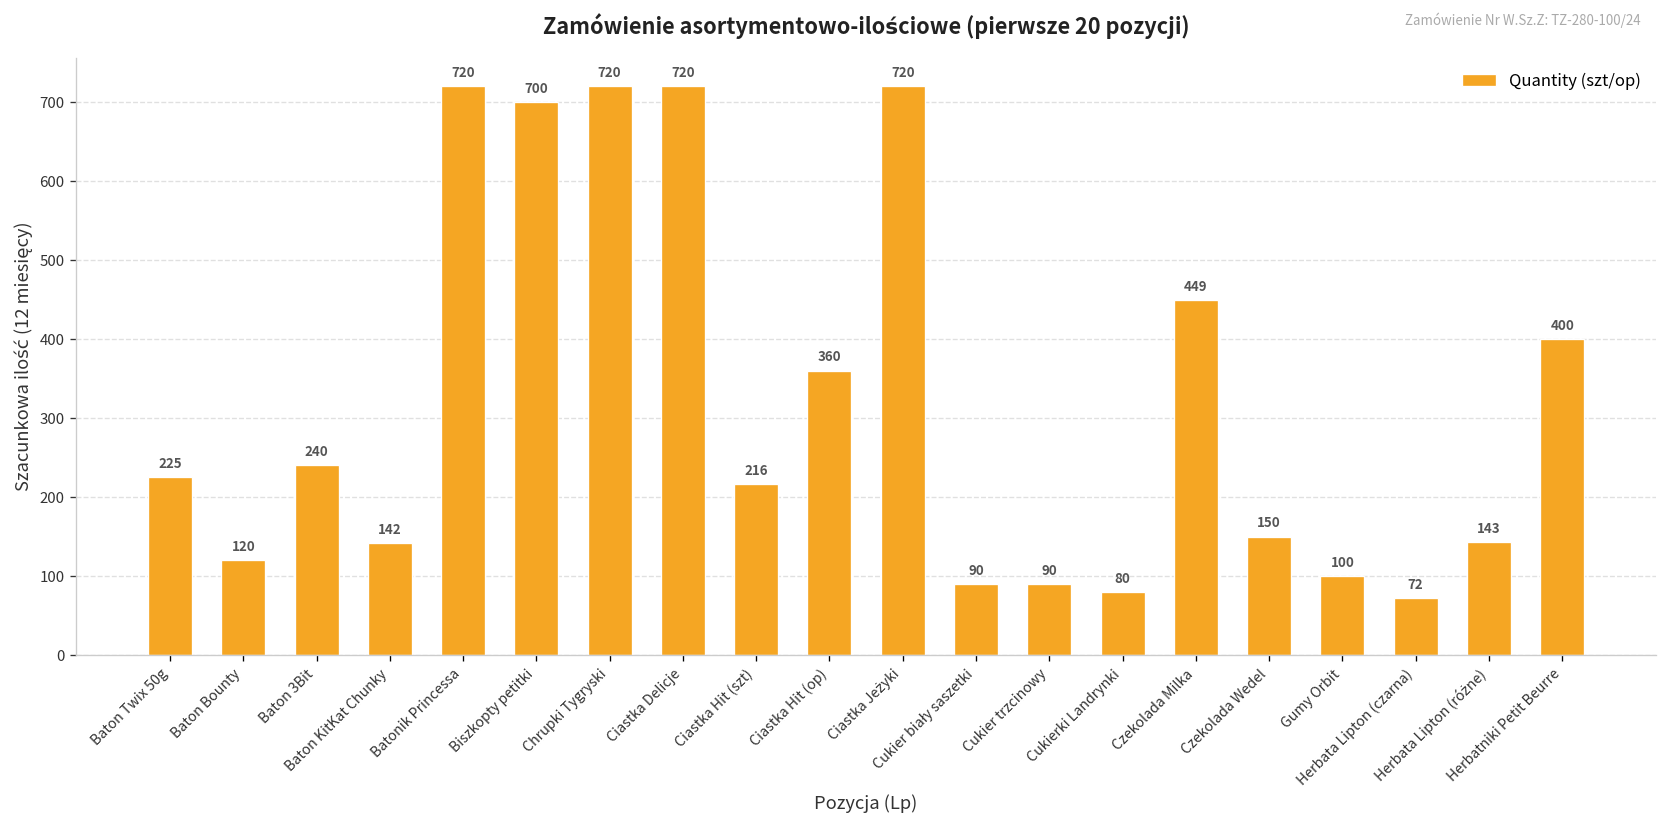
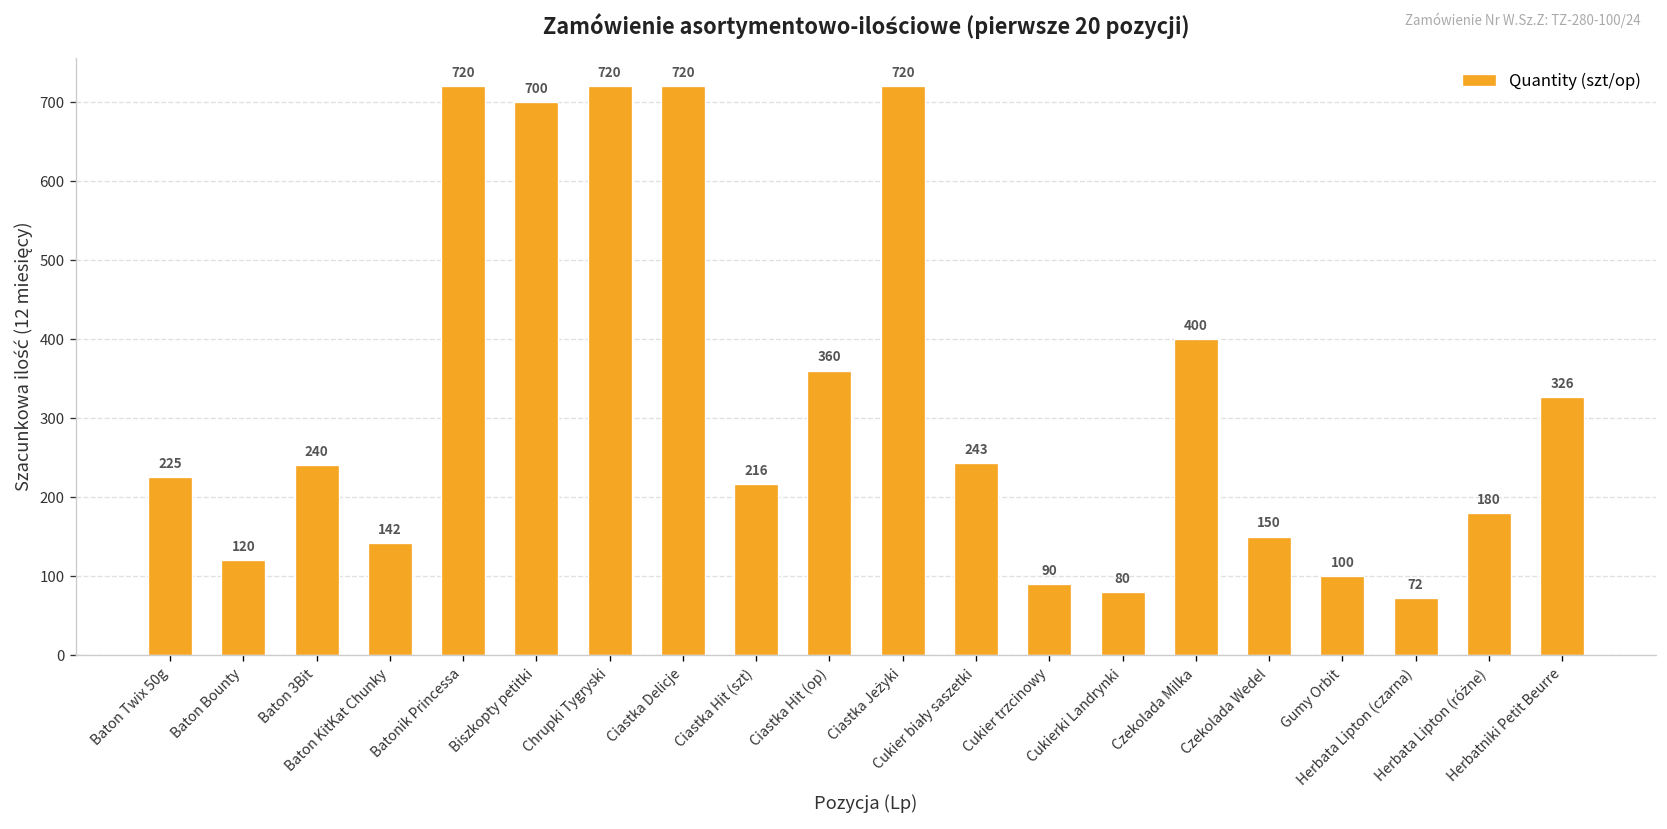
Cukier biały saszetki: 90 -> 243
Czekolada Milka: 449 -> 400
Herbata Lipton (różne): 143 -> 180
Herbatniki Petit Beurre: 400 -> 326
